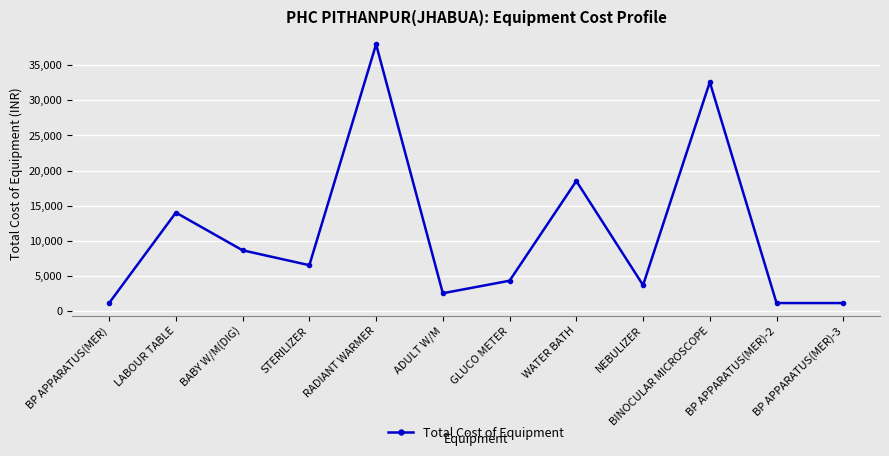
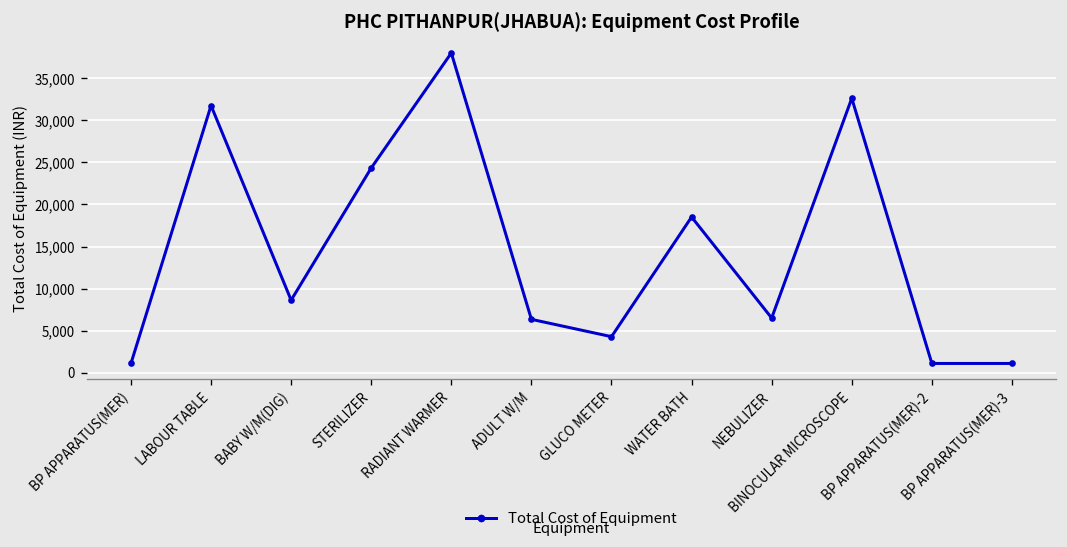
LABOUR TABLE: 14,000 -> 32,000
STERILIZER: 7,000 -> 24,000
ADULT W/M: 3,000 -> 6,000
NEBULIZER: 4,000 -> 7,000
